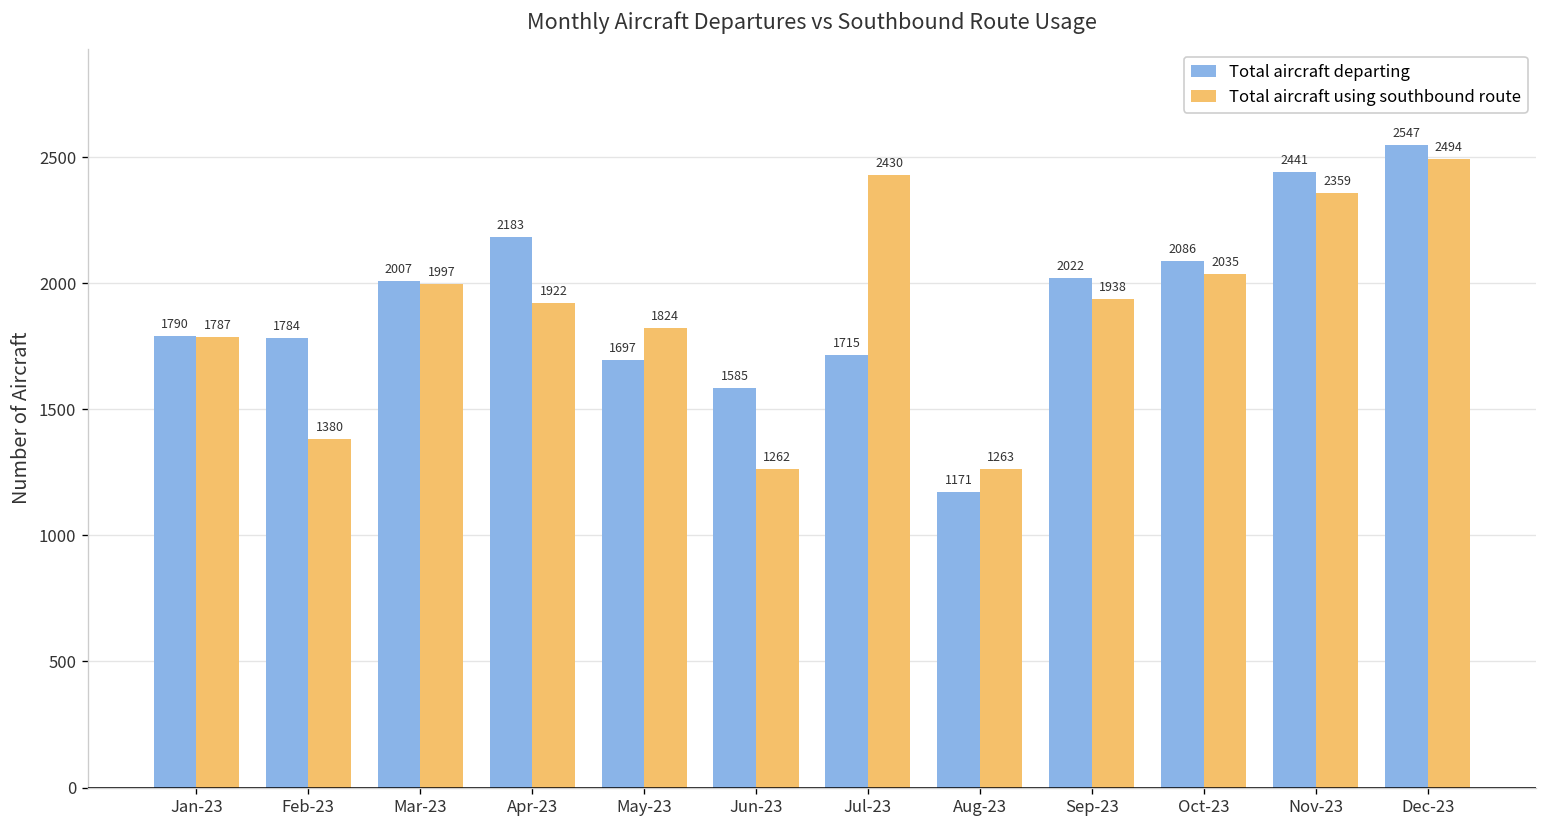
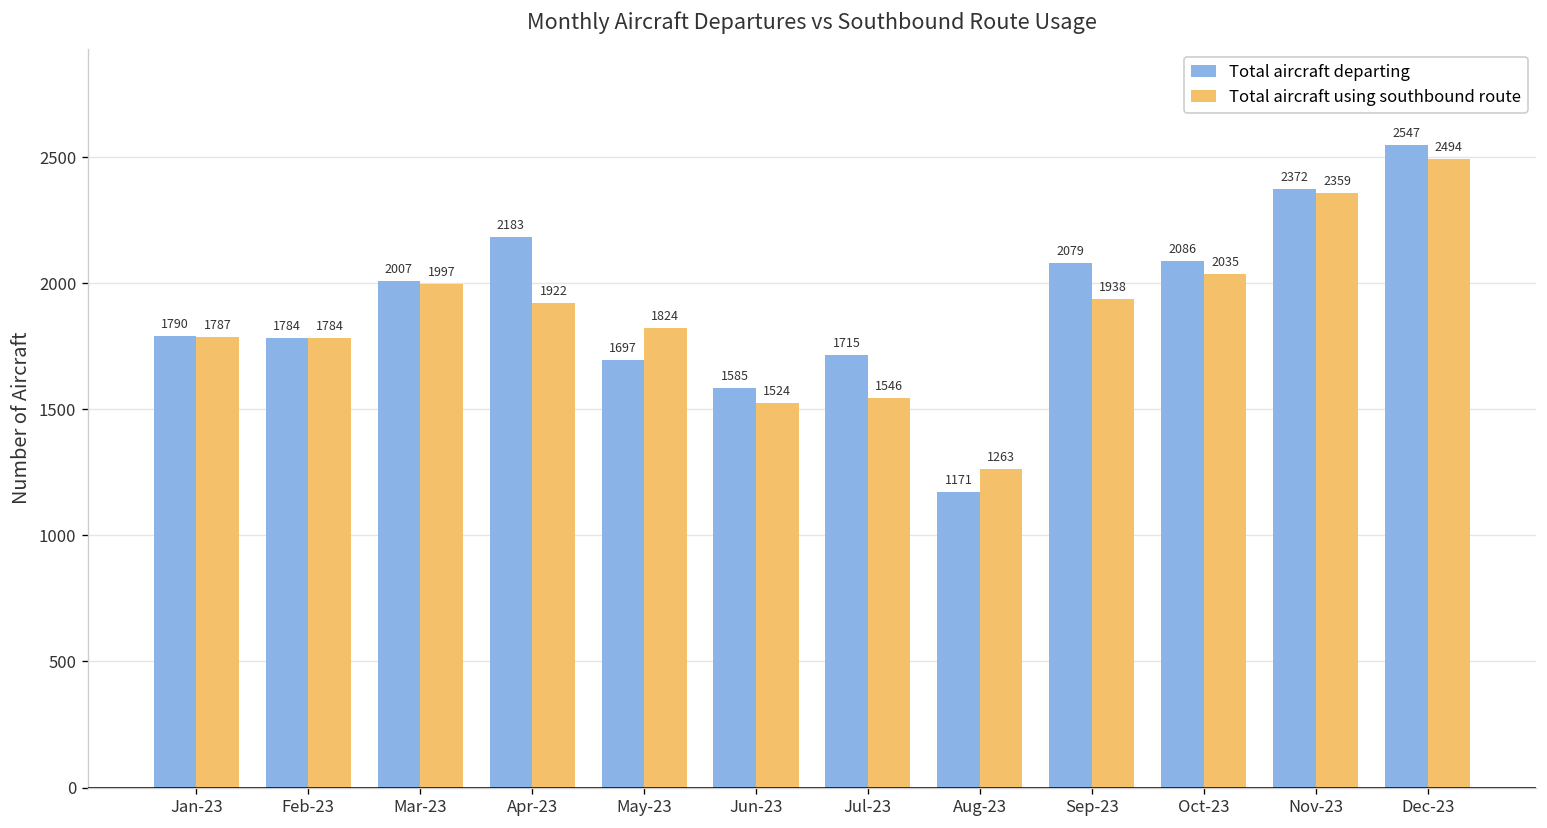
Total aircraft using southbound route, Feb-23: 1380 -> 1784
Total aircraft using southbound route, Jun-23: 1262 -> 1524
Total aircraft using southbound route, Jul-23: 2430 -> 1546
Total aircraft departing, Sep-23: 2022 -> 2079
Total aircraft departing, Nov-23: 2441 -> 2372
